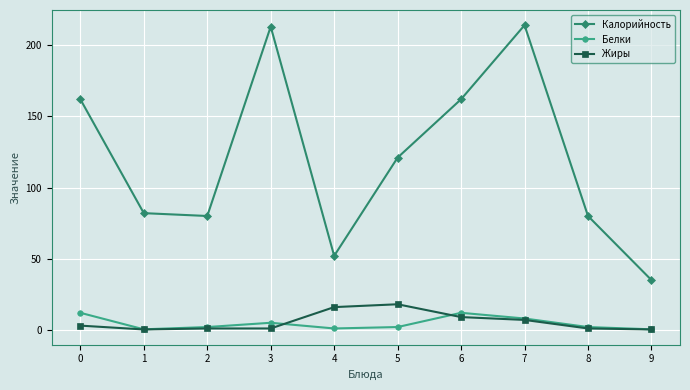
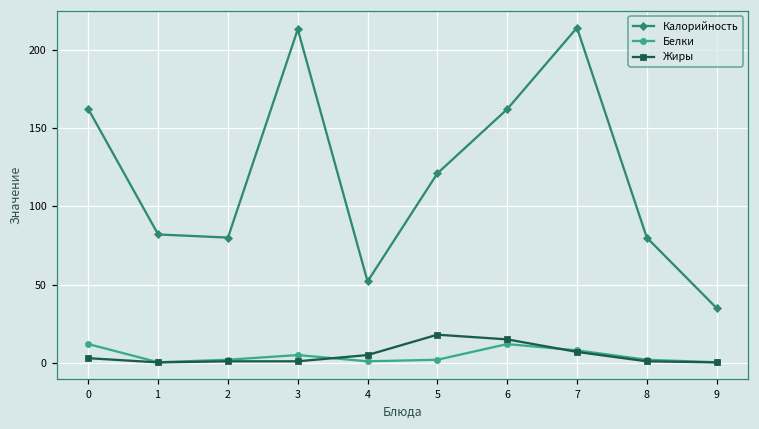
Жиры, 4: 16 -> 5
Жиры, 6: 9 -> 15
